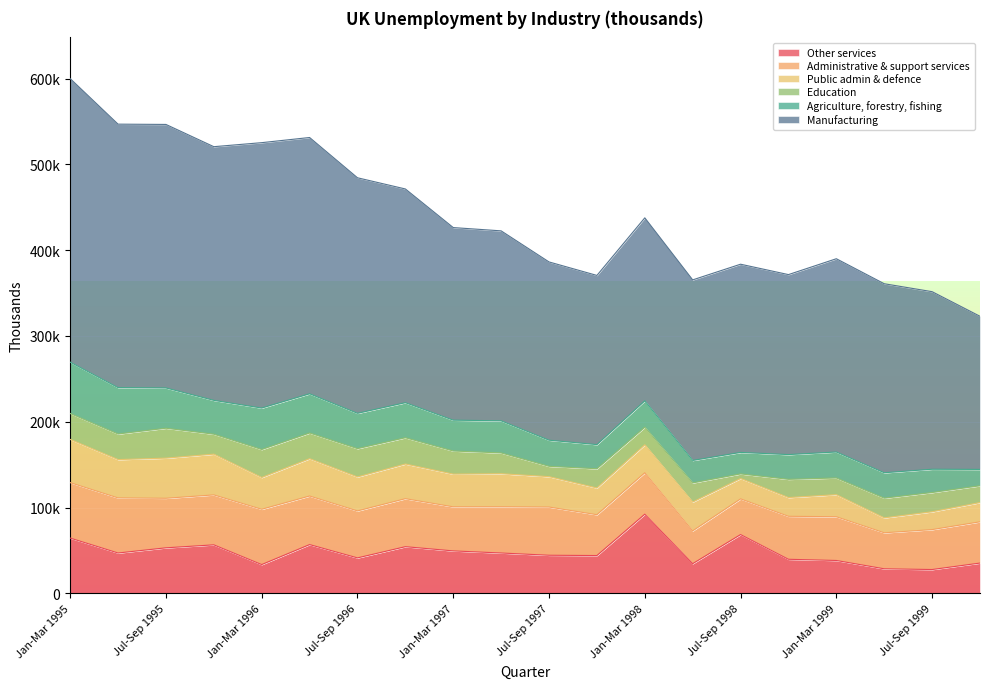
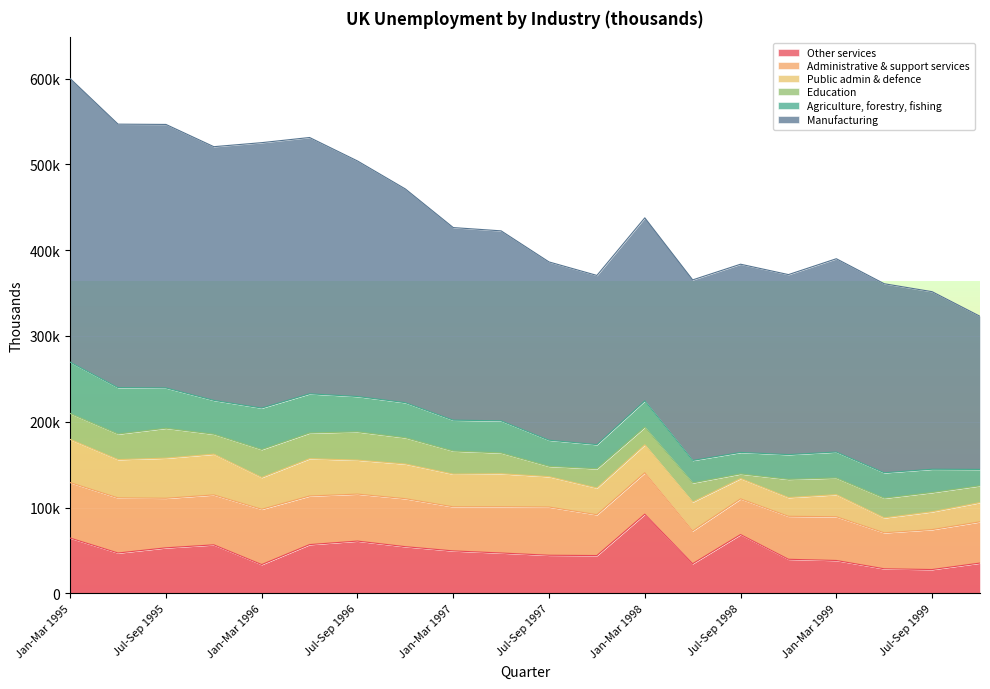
Other services, Jul-Sep 1996: 40000 -> 60000
